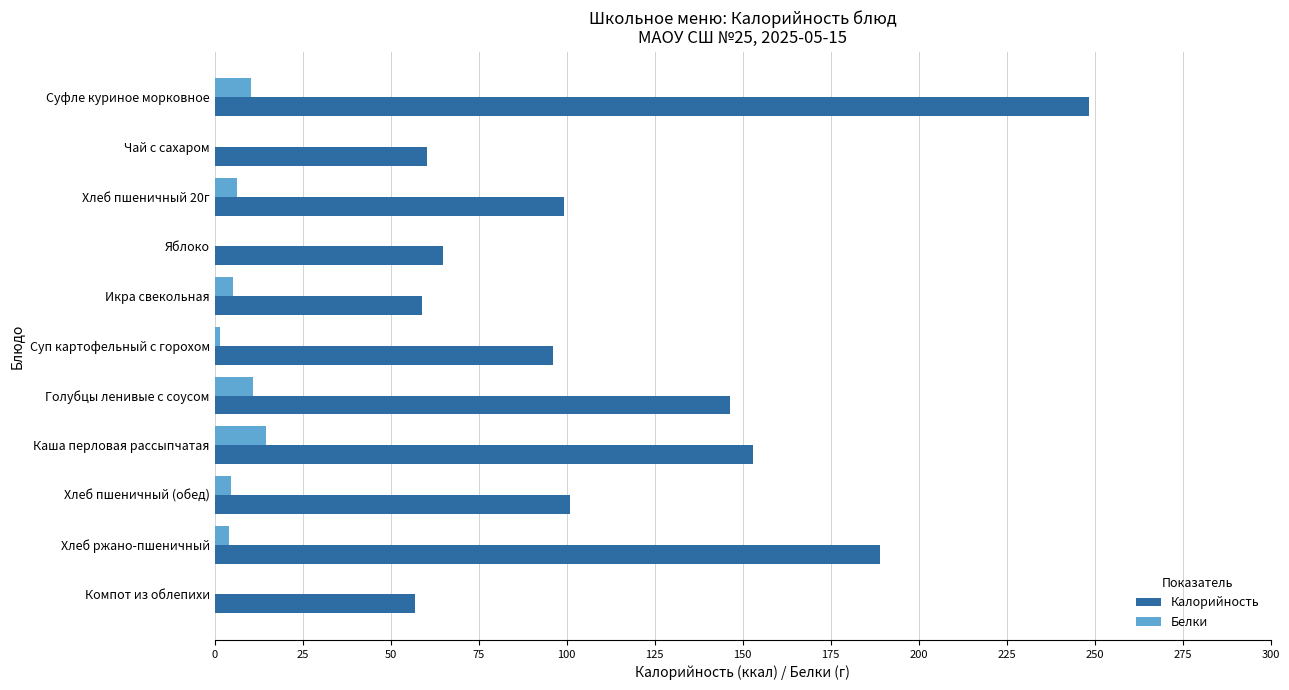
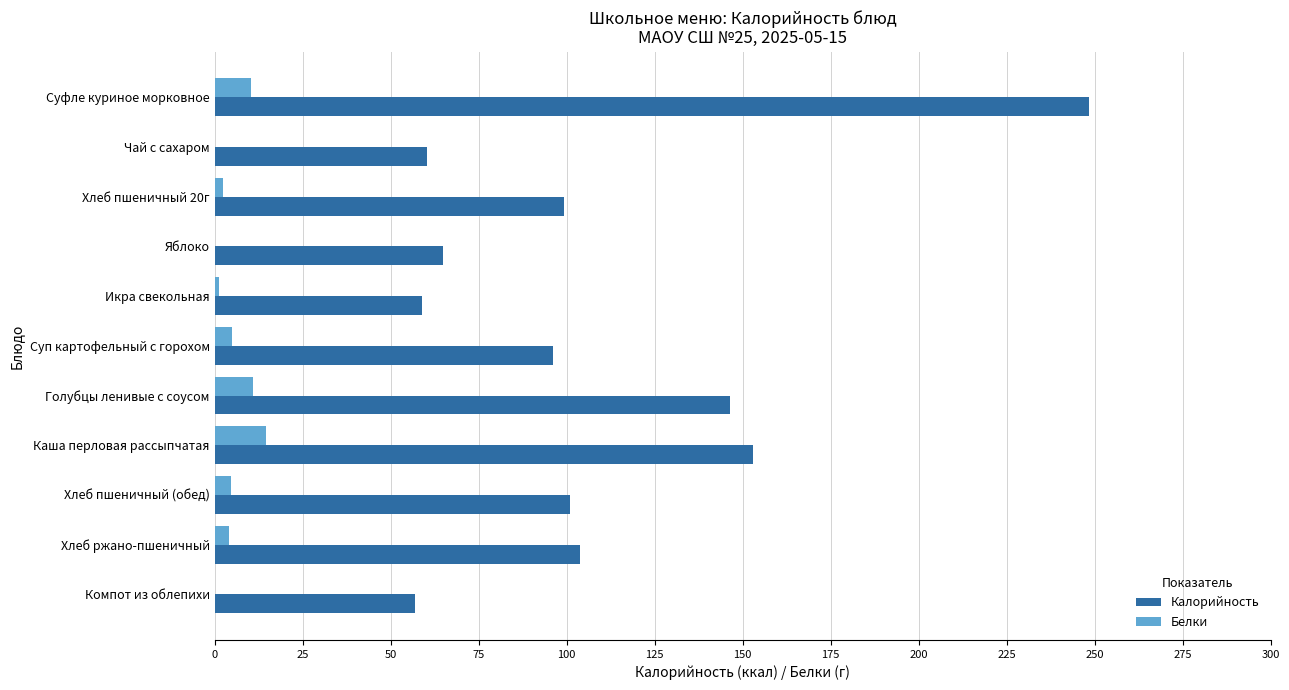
Белки, Хлеб пшеничный 20г: 6 -> 3
Белки, Икра свекольная: 5 -> 1
Белки, Суп картофельный с горохом: 2 -> 5
Калорийность, Хлеб ржано-пшеничный: 189 -> 104
